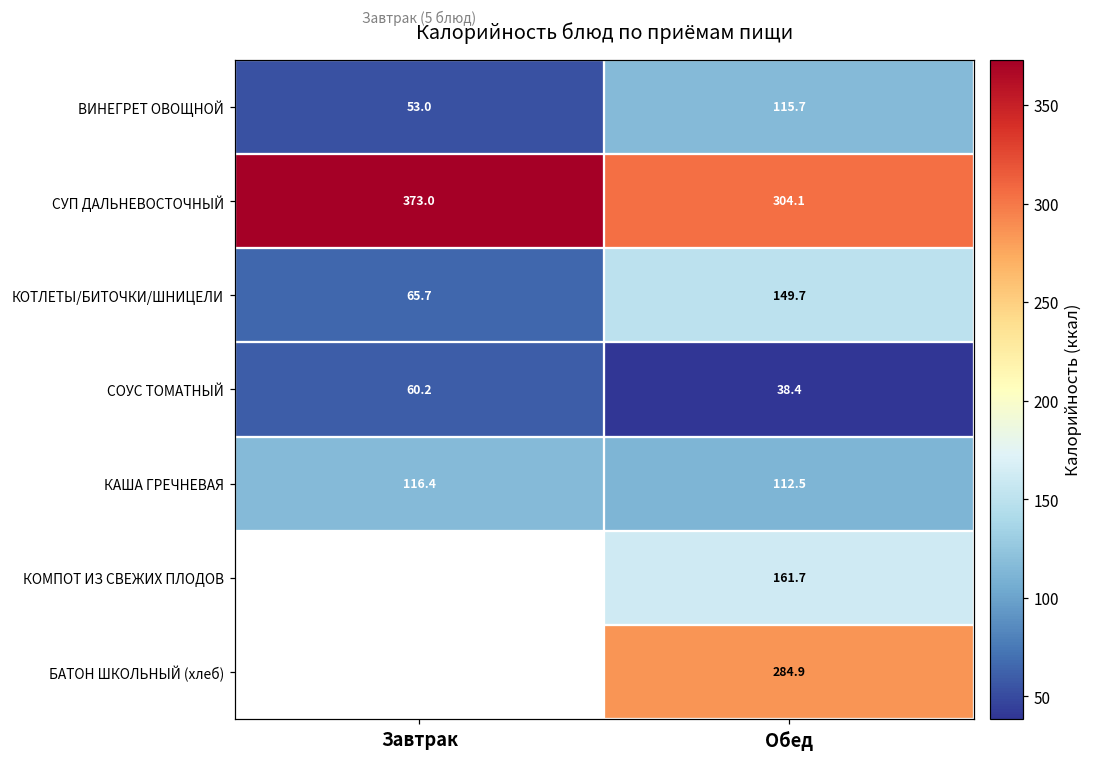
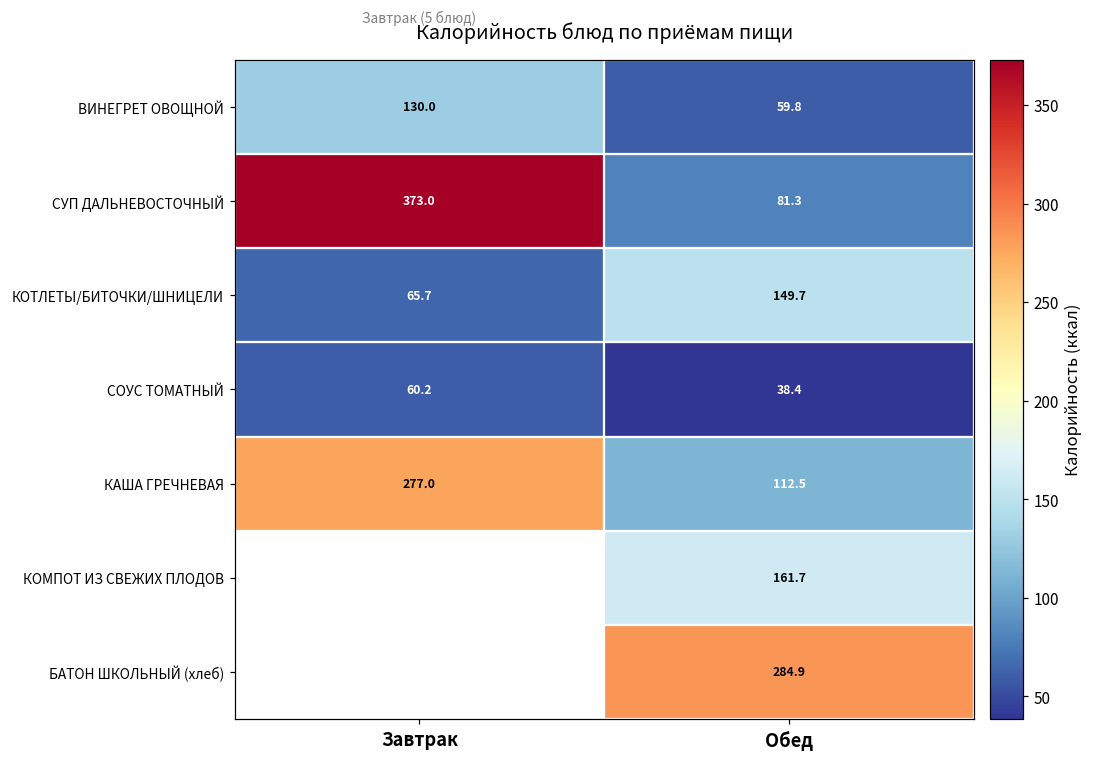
ВИНЕГРЕТ ОВОЩНОЙ, Завтрак: 53.0 -> 130.0
ВИНЕГРЕТ ОВОЩНОЙ, Обед: 115.7 -> 59.8
СУП ДАЛЬНЕВОСТОЧНЫЙ, Обед: 304.1 -> 81.3
КАША ГРЕЧНЕВАЯ, Завтрак: 116.4 -> 277.0
